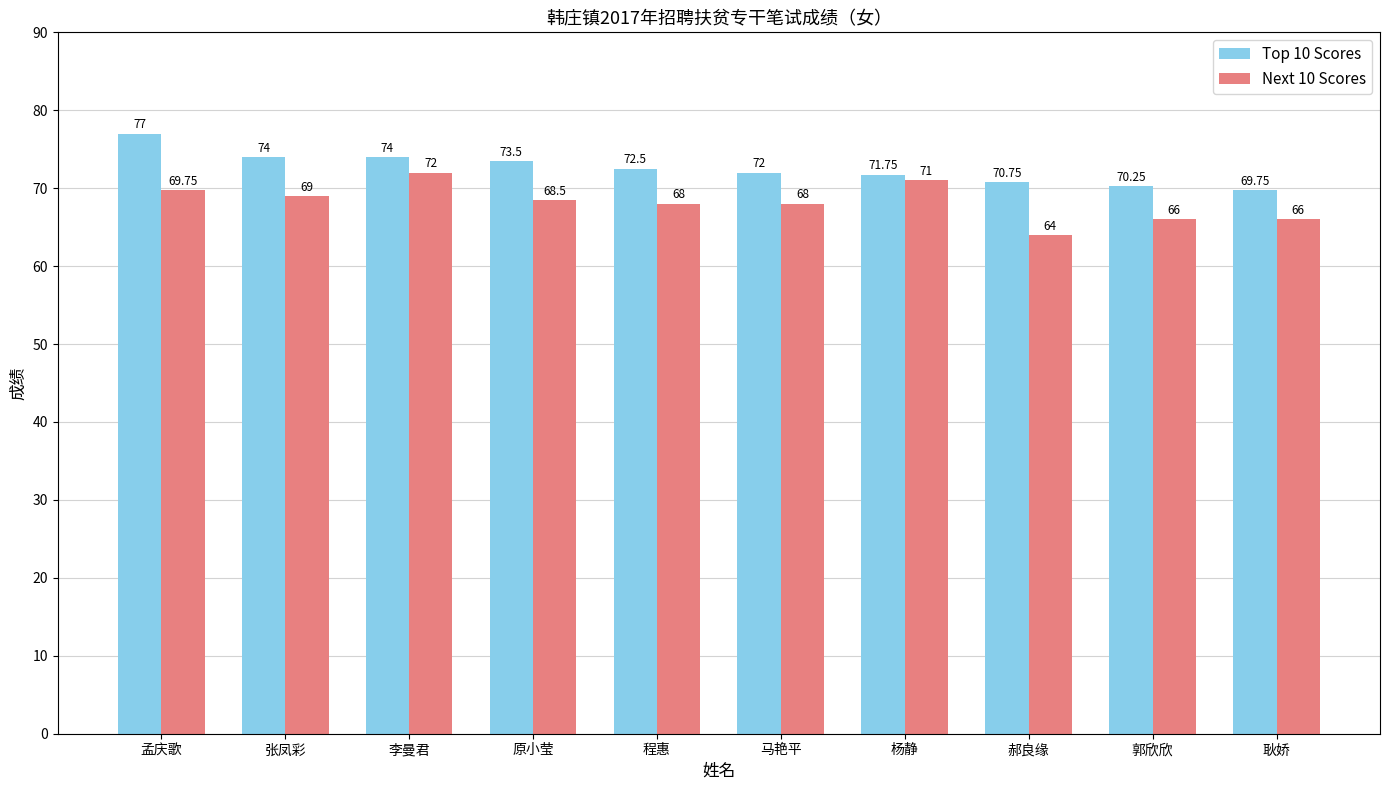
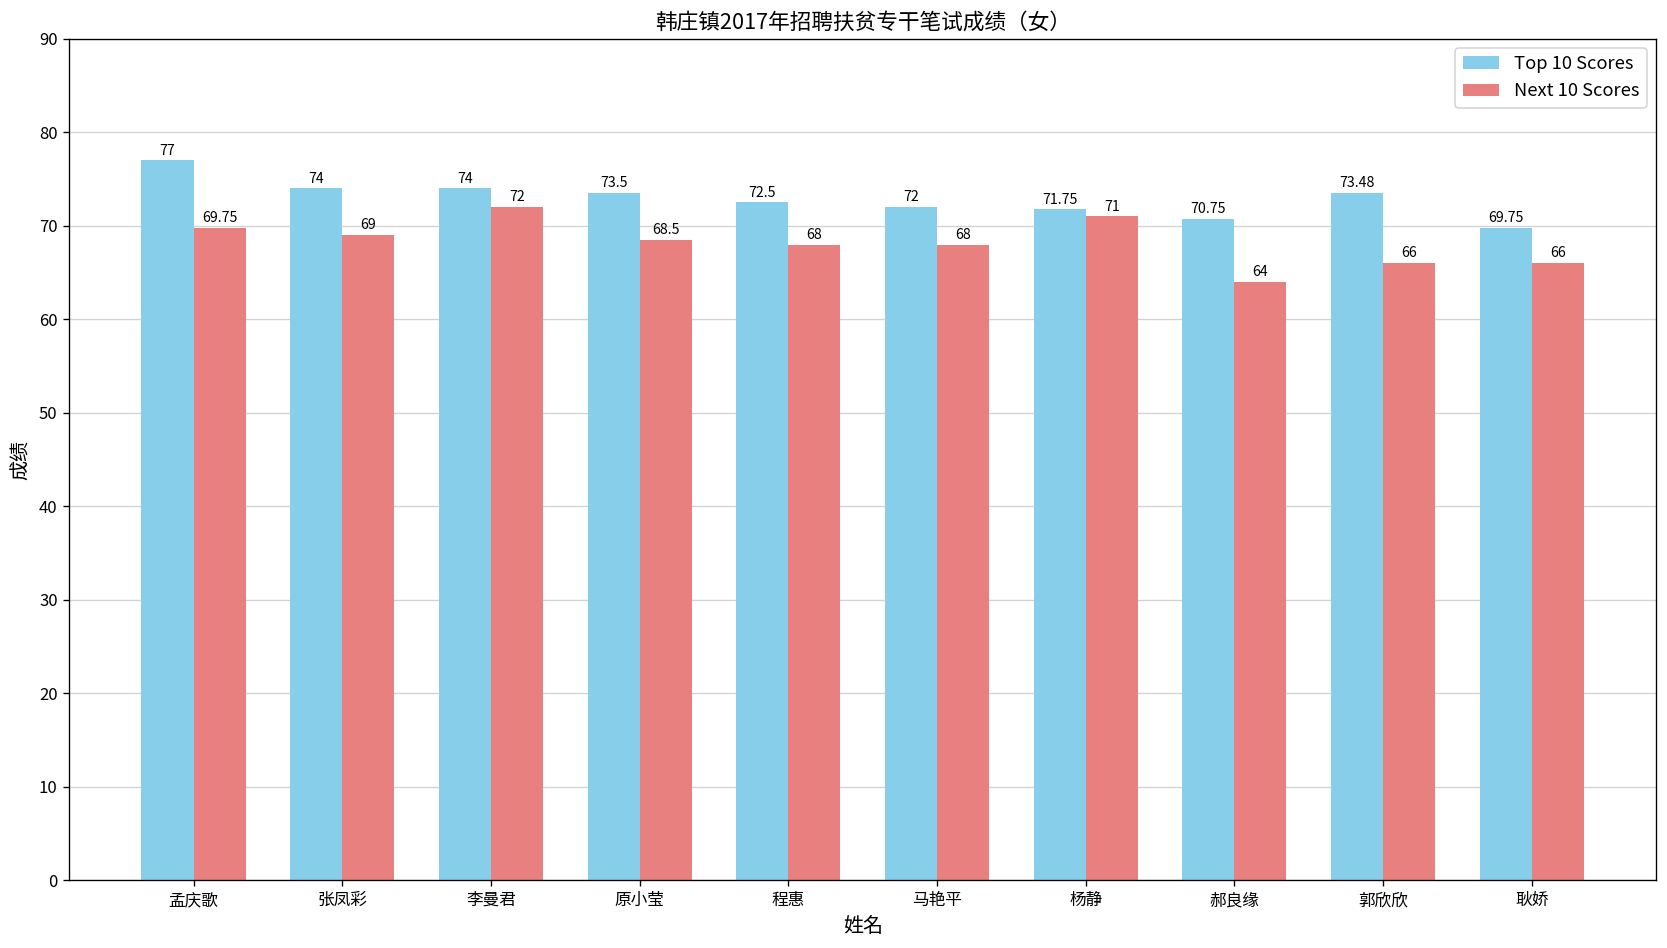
Top 10 Scores, 郭欣欣: 70.25 -> 73.48
